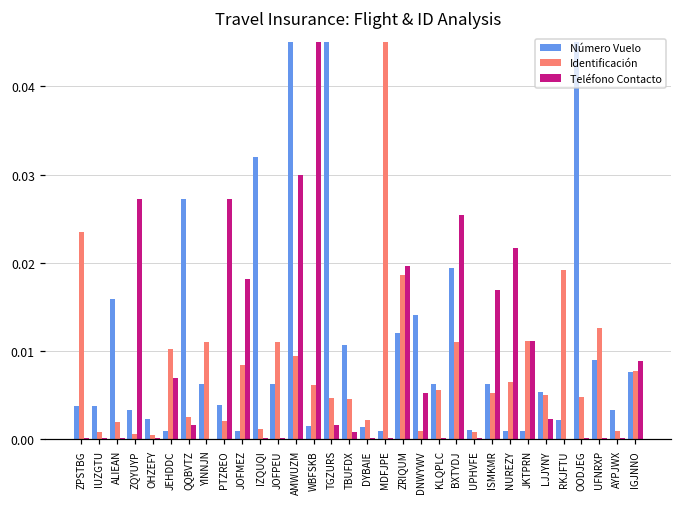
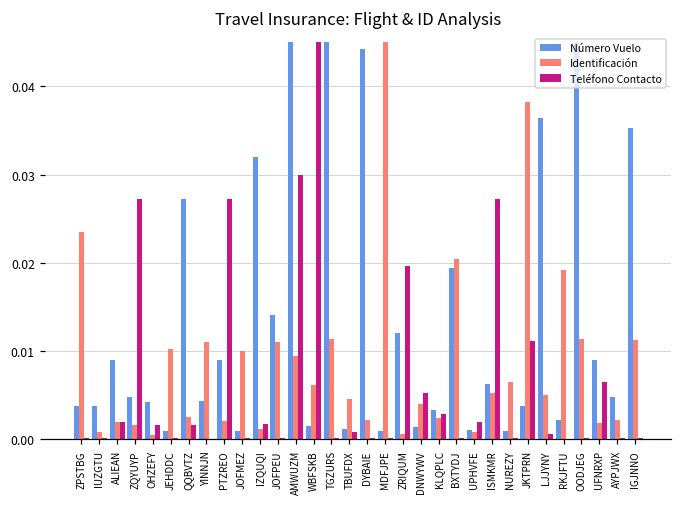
Número Vuelo, ALIEAN: 0.016 -> 0.009
Teléfono Contacto, ALIEAN: 0.000 -> 0.002
Número Vuelo, ZQYUYP: 0.003 -> 0.005
Identificación, ZQYUYP: 0.001 -> 0.002
Número Vuelo, OHZEFY: 0.002 -> 0.004
Teléfono Contacto, OHZEFY: 0.000 -> 0.002
Teléfono Contacto, JEHDDC: 0.007 -> 0.000
Número Vuelo, YINNJN: 0.006 -> 0.004
Número Vuelo, PTZREO: 0.004 -> 0.009
Identificación, JOFMEZ: 0.008 -> 0.010
Teléfono Contacto, JOFMEZ: 0.018 -> 0.000
Teléfono Contacto, IZQUQI: 0.000 -> 0.002
Número Vuelo, JOFPEU: 0.006 -> 0.014
Identificación, TGZURS: 0.005 -> 0.011
Teléfono Contacto, TGZURS: 0.002 -> 0.000
Número Vuelo, TBUFDX: 0.011 -> 0.001
Número Vuelo, DYBAIE: 0.001 -> 0.044
Identificación, ZRIQUM: 0.019 -> 0.001
Número Vuelo, DNWYWV: 0.014 -> 0.001
Identificación, DNWYWV: 0.001 -> 0.004
Número Vuelo, KLQPLC: 0.006 -> 0.003
Identificación, KLQPLC: 0.006 -> 0.002
Teléfono Contacto, KLQPLC: 0.000 -> 0.003
Identificación, BXTYDJ: 0.011 -> 0.020
Teléfono Contacto, BXTYDJ: 0.025 -> 0.000
Teléfono Contacto, UPHVFE: 0.000 -> 0.002
Teléfono Contacto, ISMKMR: 0.017 -> 0.027
Teléfono Contacto, NUREZY: 0.022 -> 0.000
Número Vuelo, JKTPRN: 0.001 -> 0.004
Identificación, JKTPRN: 0.011 -> 0.038
Número Vuelo, LJJYNY: 0.005 -> 0.036
Teléfono Contacto, LJJYNY: 0.002 -> 0.001
Identificación, OODJEG: 0.005 -> 0.011
Identificación, UFNRXP: 0.013 -> 0.002
Teléfono Contacto, UFNRXP: 0.000 -> 0.007
Número Vuelo, AYPJWX: 0.003 -> 0.005
Identificación, AYPJWX: 0.001 -> 0.002
Número Vuelo, IGJNNO: 0.008 -> 0.035
Identificación, IGJNNO: 0.008 -> 0.011
Teléfono Contacto, IGJNNO: 0.009 -> 0.000
